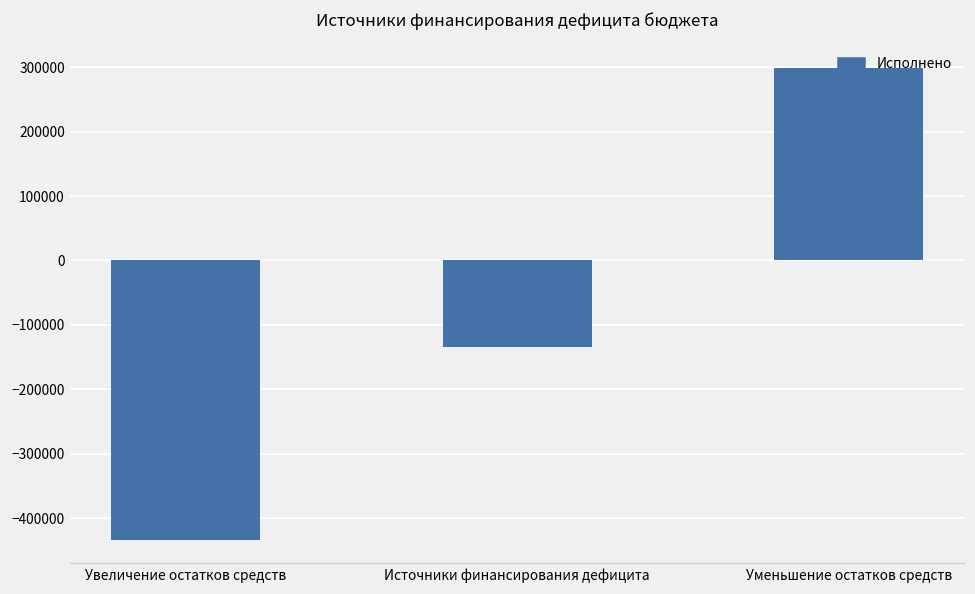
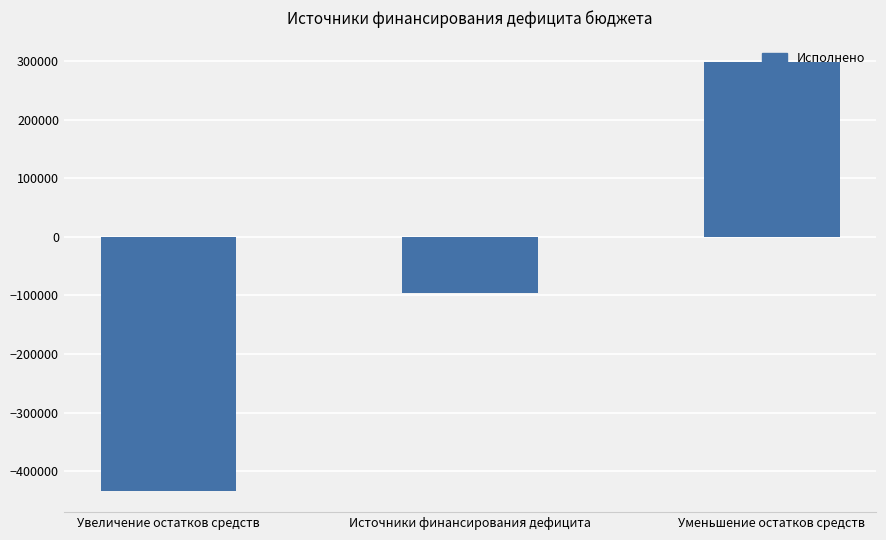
Источники финансирования дефицита: -130000 -> -100000
